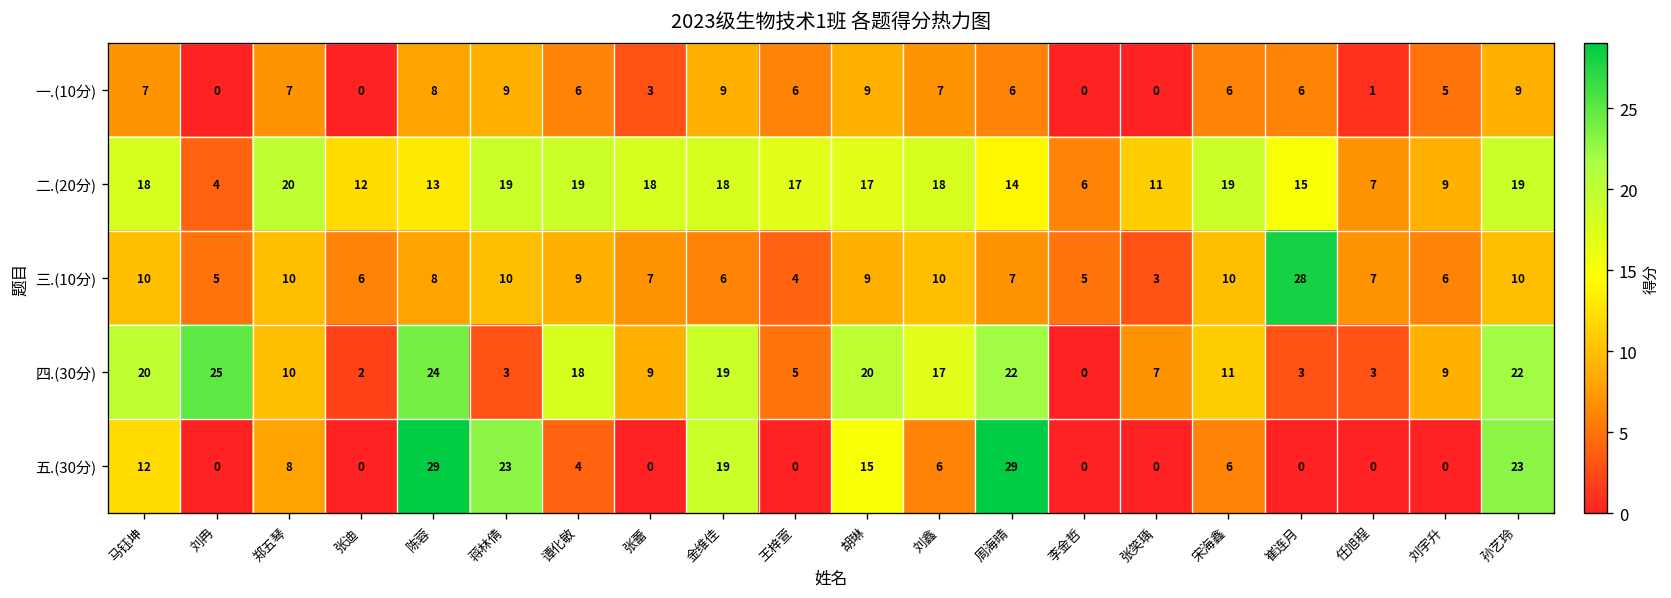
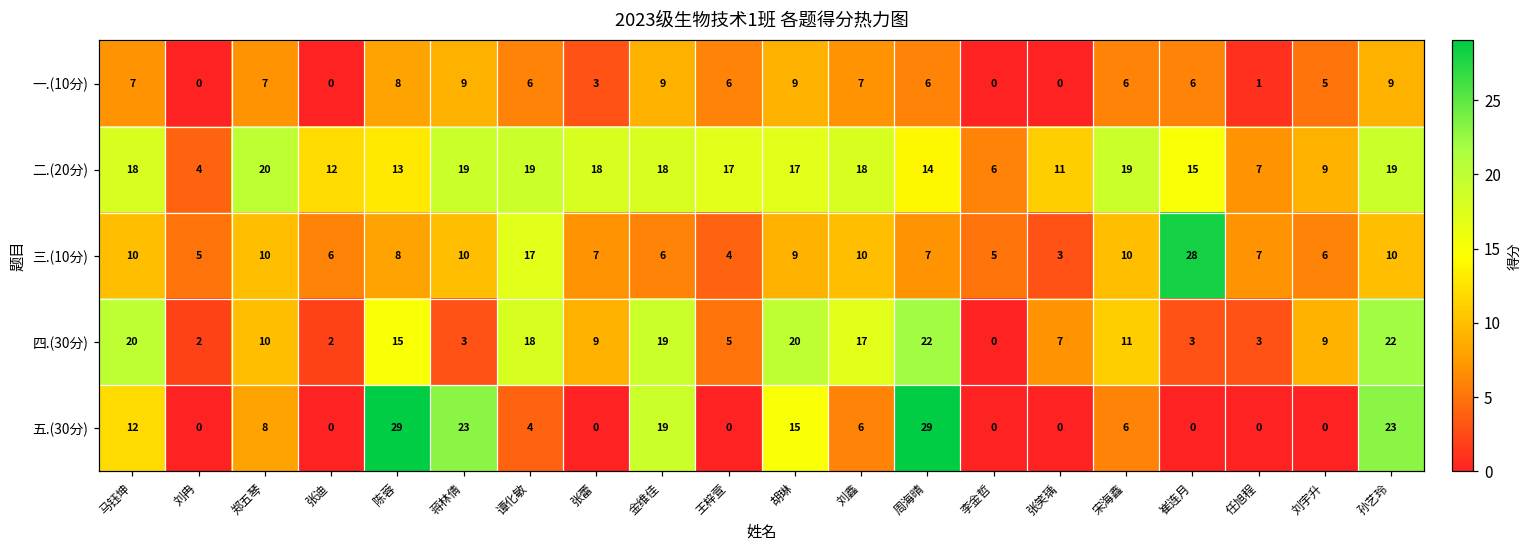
三.(10分), 谭化敏: 9 -> 17
四.(30分), 刘冉: 25 -> 2
四.(30分), 陈蓉: 24 -> 15
